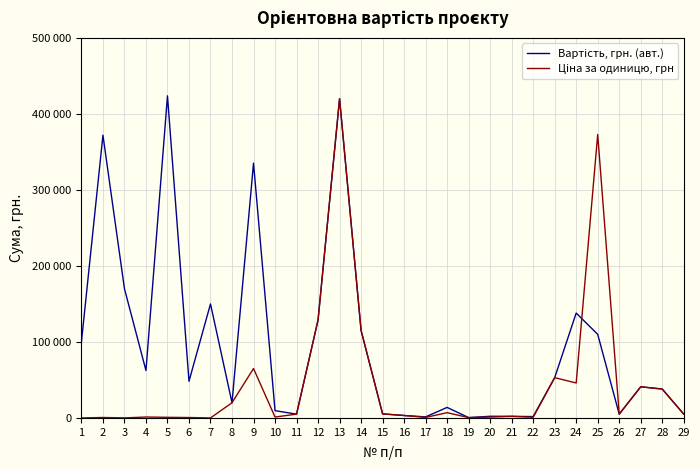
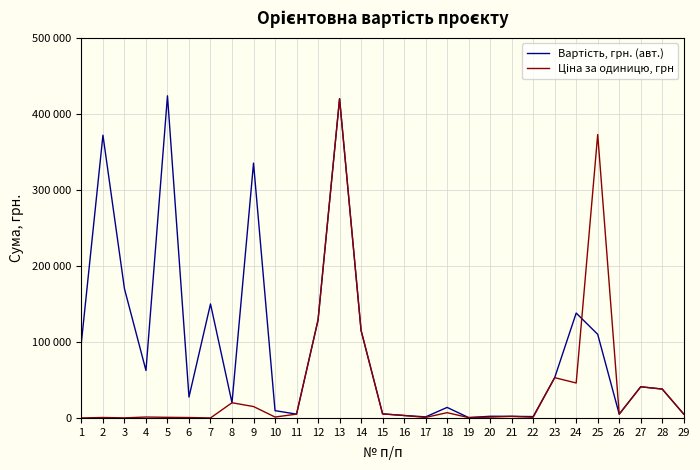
Вартість, грн. (авт.), 6: 50000 -> 30000
Ціна за одиницю, грн, 9: 70000 -> 20000
